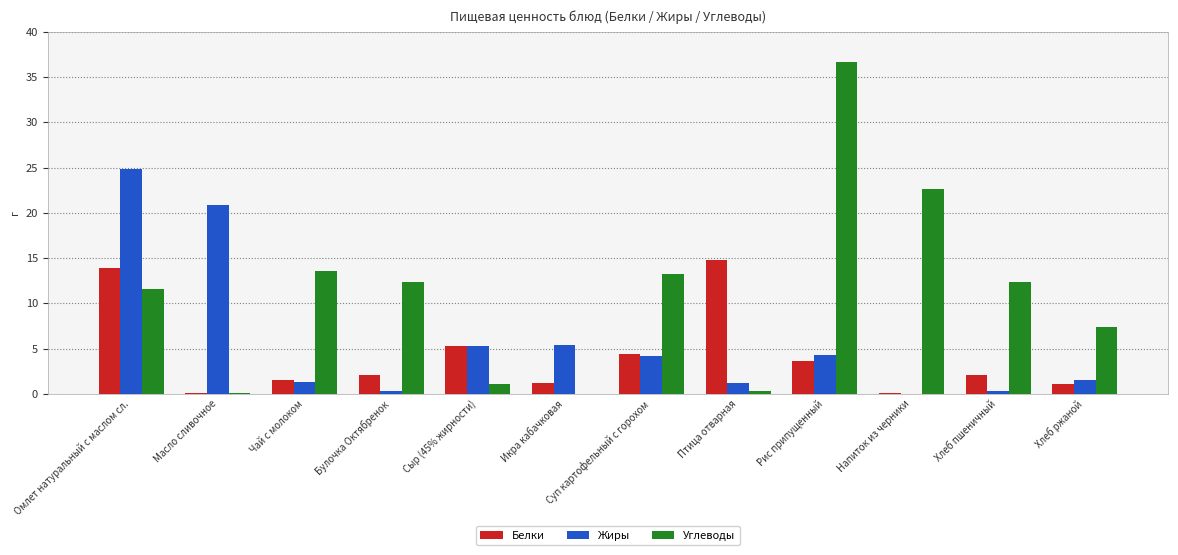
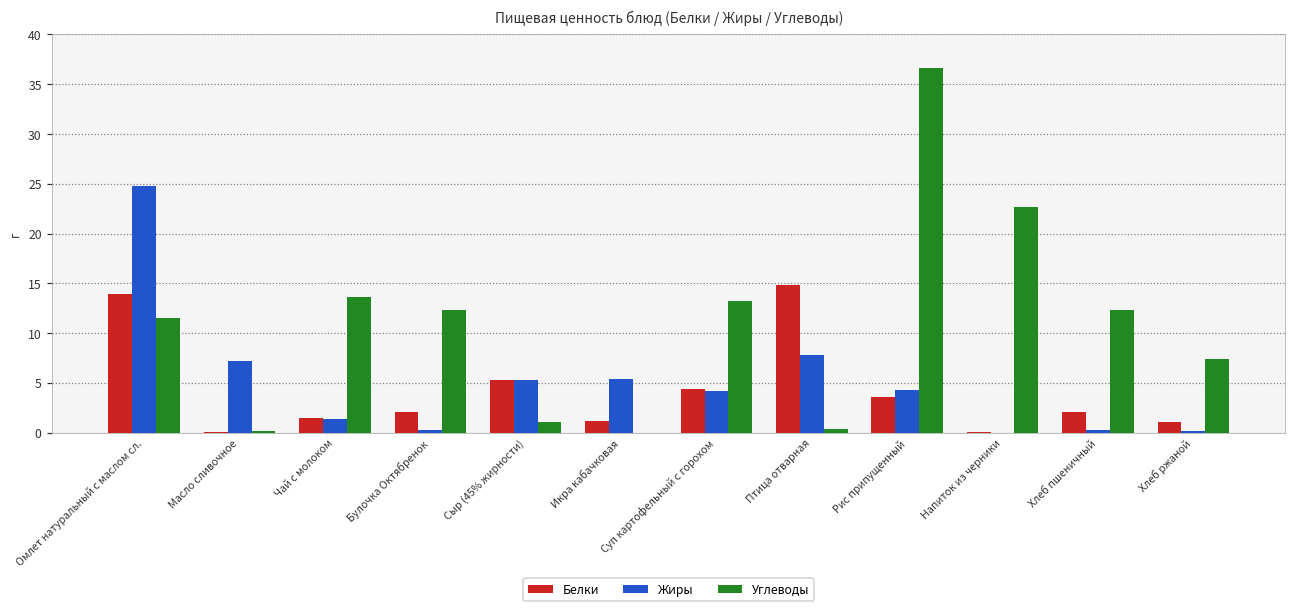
Жиры, Масло сливочное: 21 -> 7
Жиры, Птица отварная: 1 -> 8
Жиры, Хлеб ржаной: 2 -> 0
